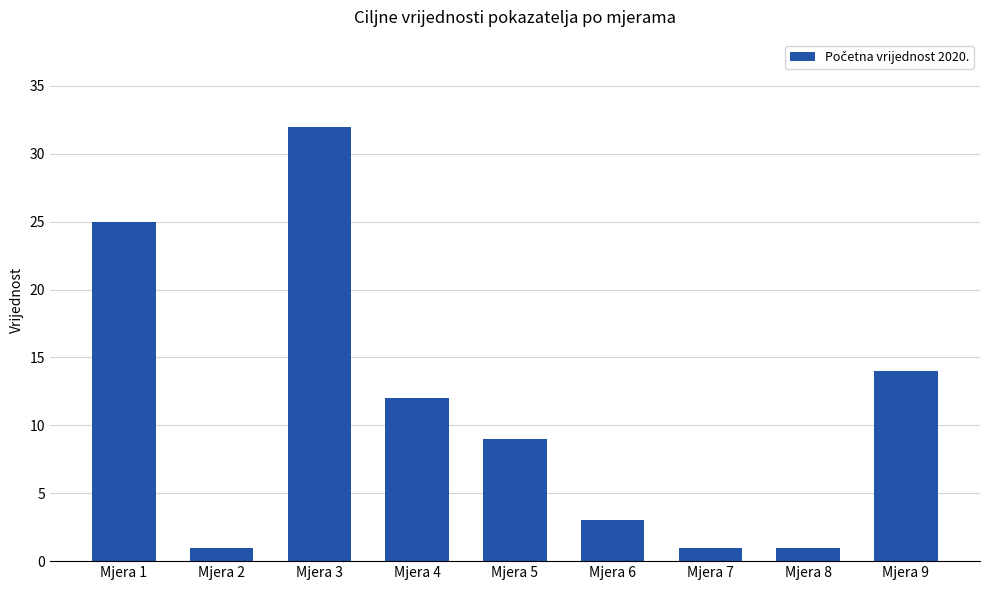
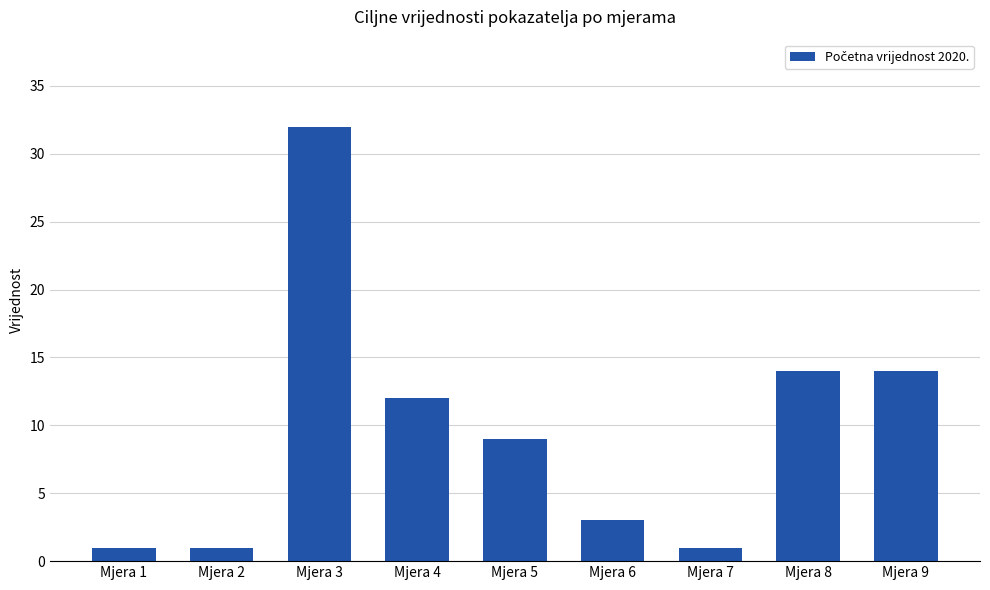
Mjera 1: 25 -> 1
Mjera 8: 1 -> 14
